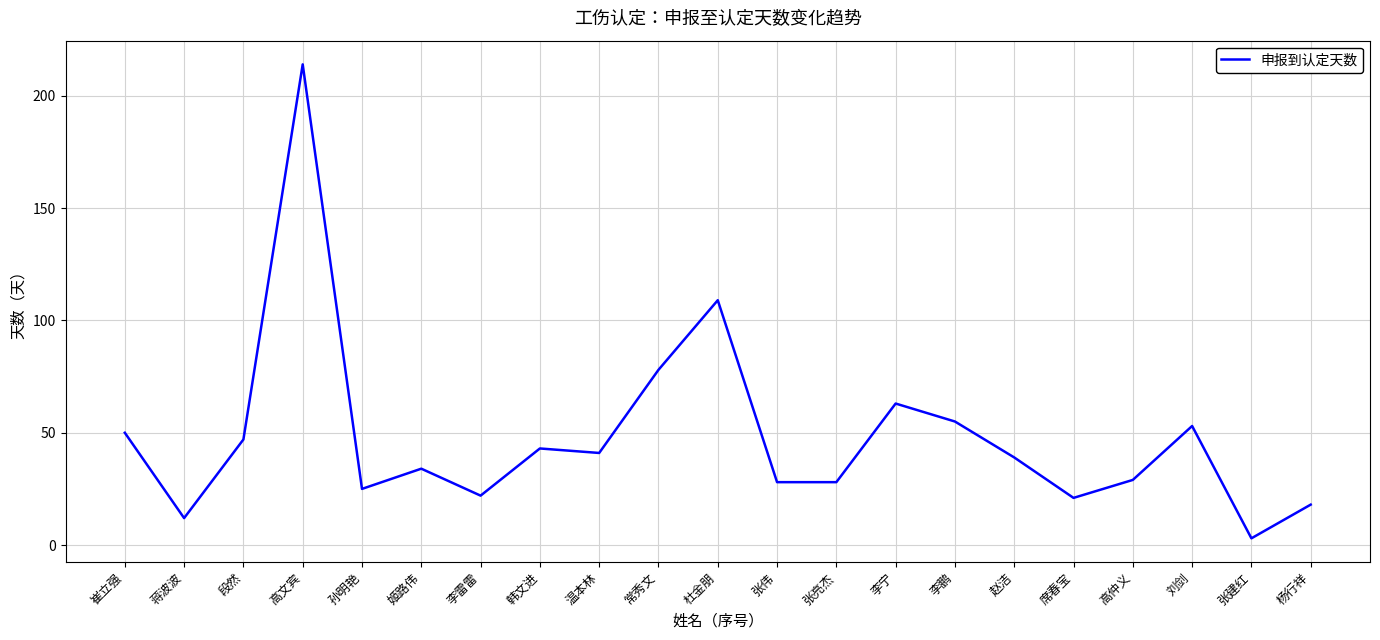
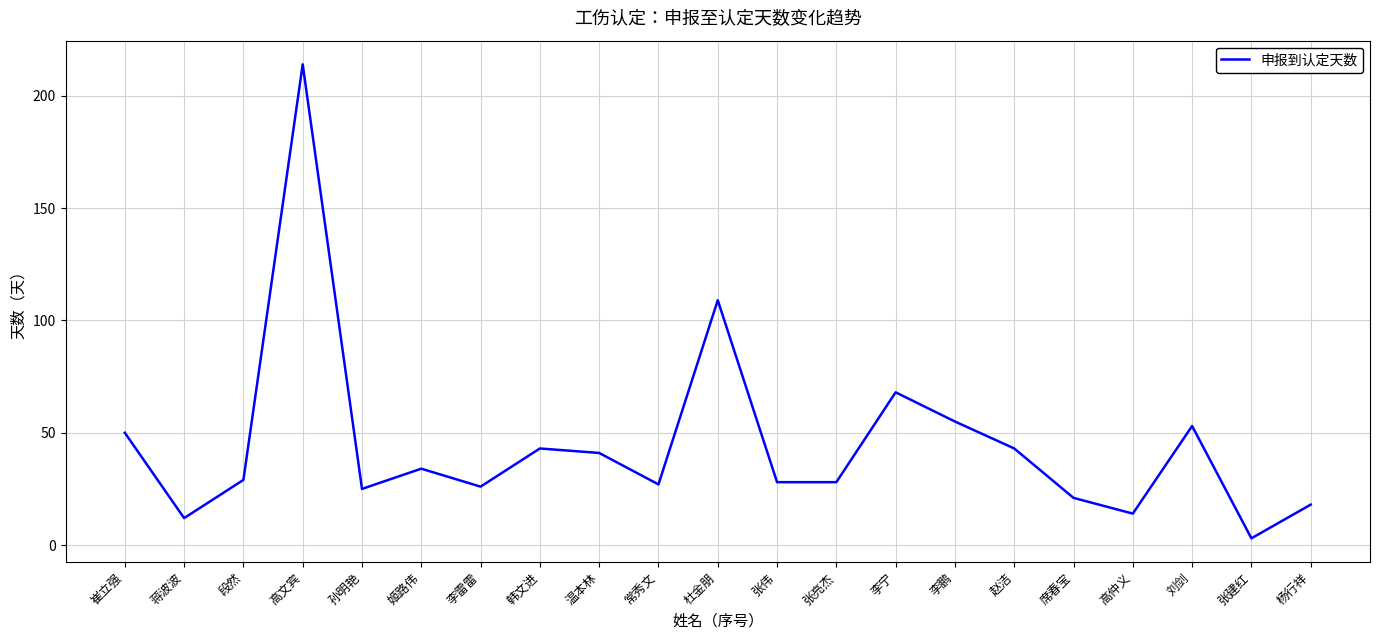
段然: 47 -> 29
李雷雷: 22 -> 26
常秀文: 78 -> 27
李宁: 63 -> 68
赵洁: 39 -> 43
高仲义: 29 -> 14
